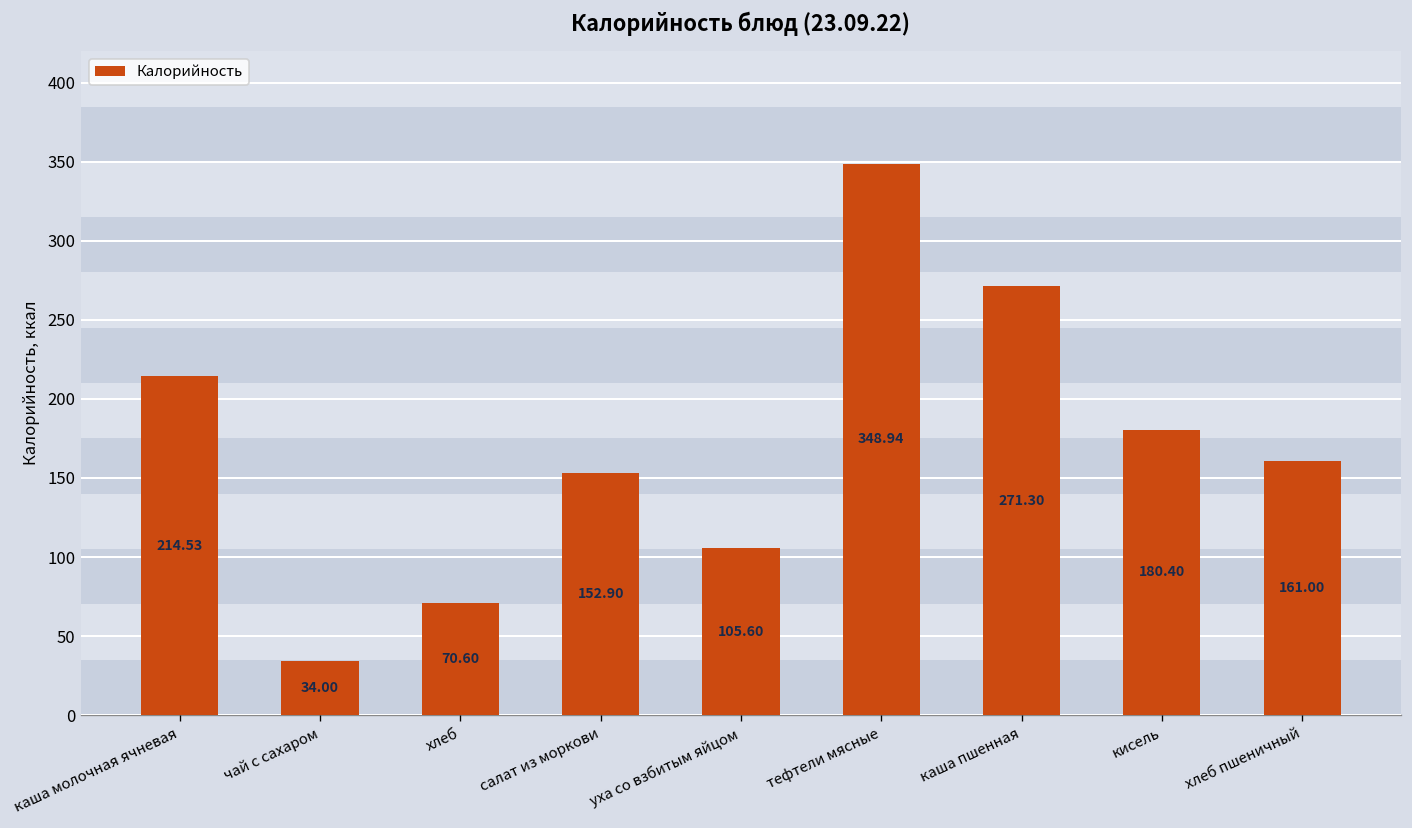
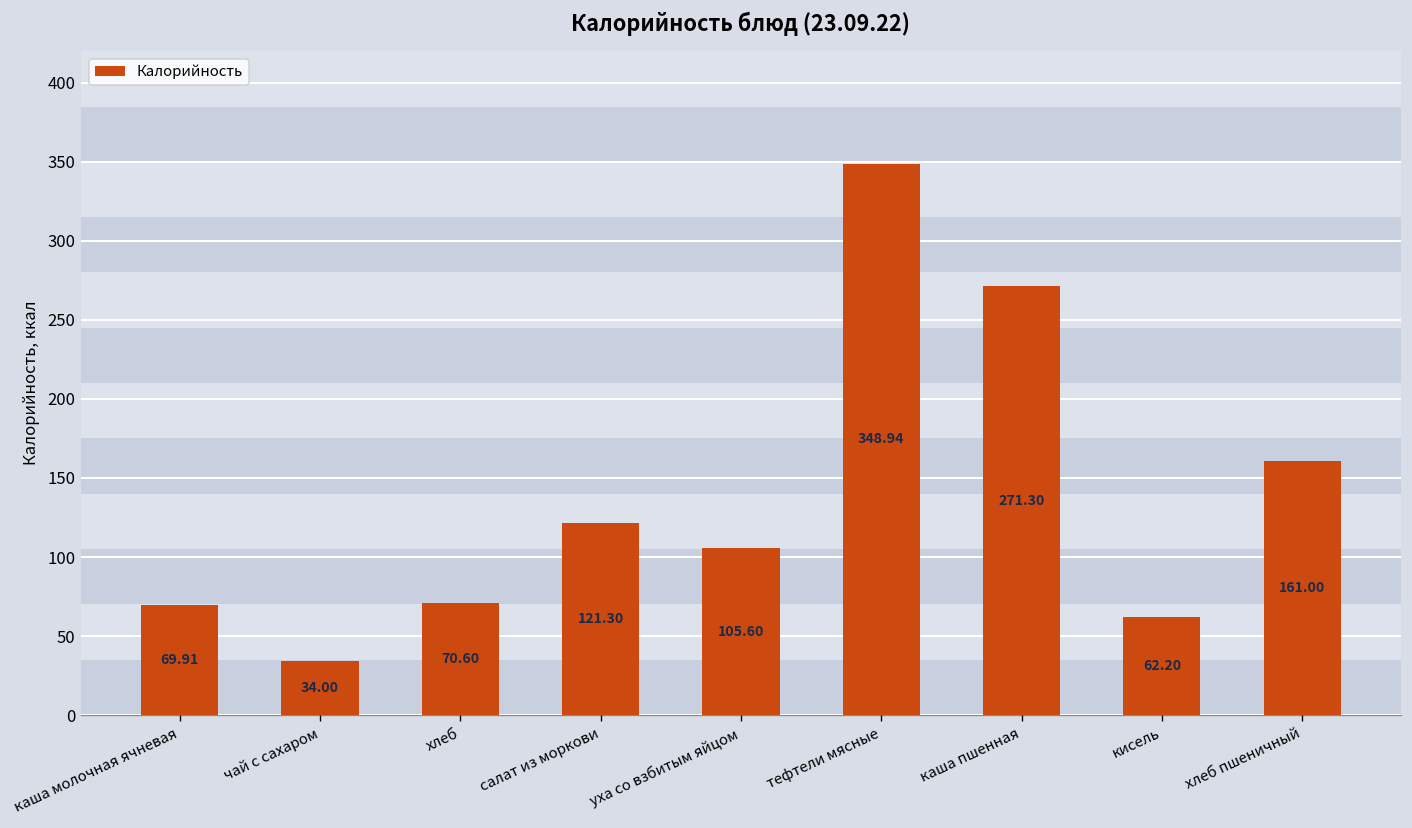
каша молочная ячневая: 214.53 -> 69.91
салат из моркови: 152.90 -> 121.30
кисель: 180.40 -> 62.20
